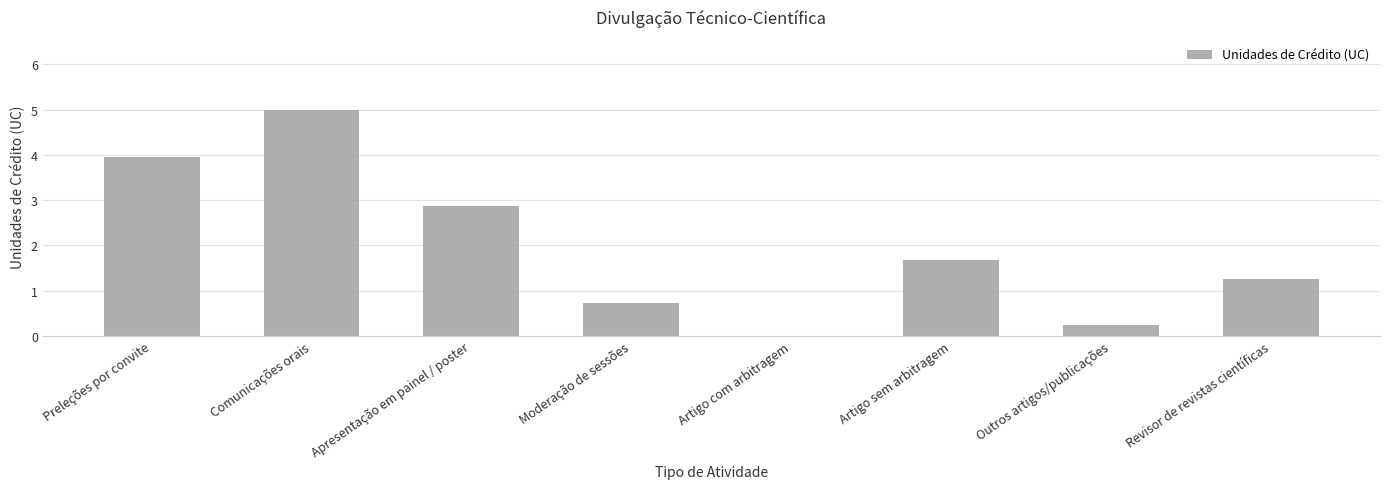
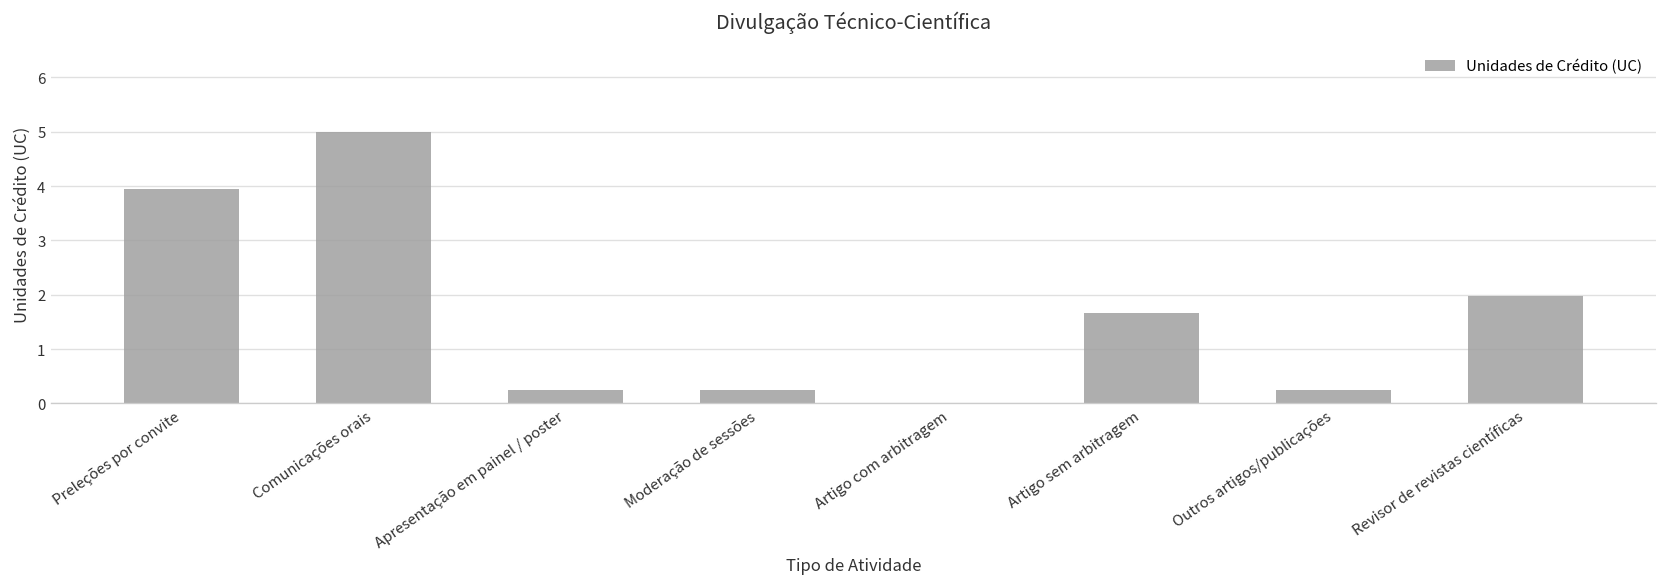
Apresentação em painel / poster: 2.9 -> 0.3
Moderação de sessões: 0.7 -> 0.3
Revisor de revistas científicas: 1.3 -> 2.0
